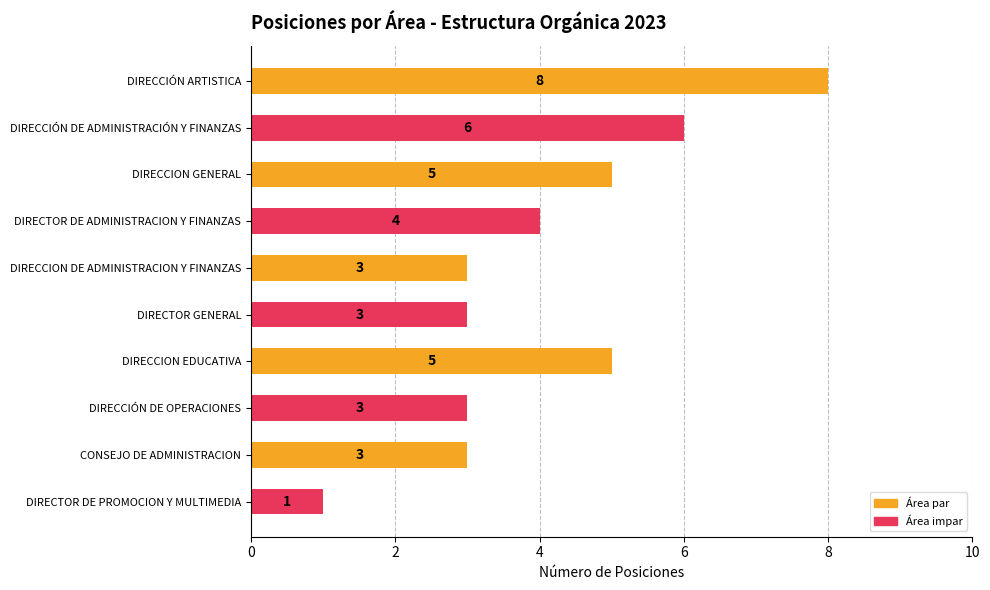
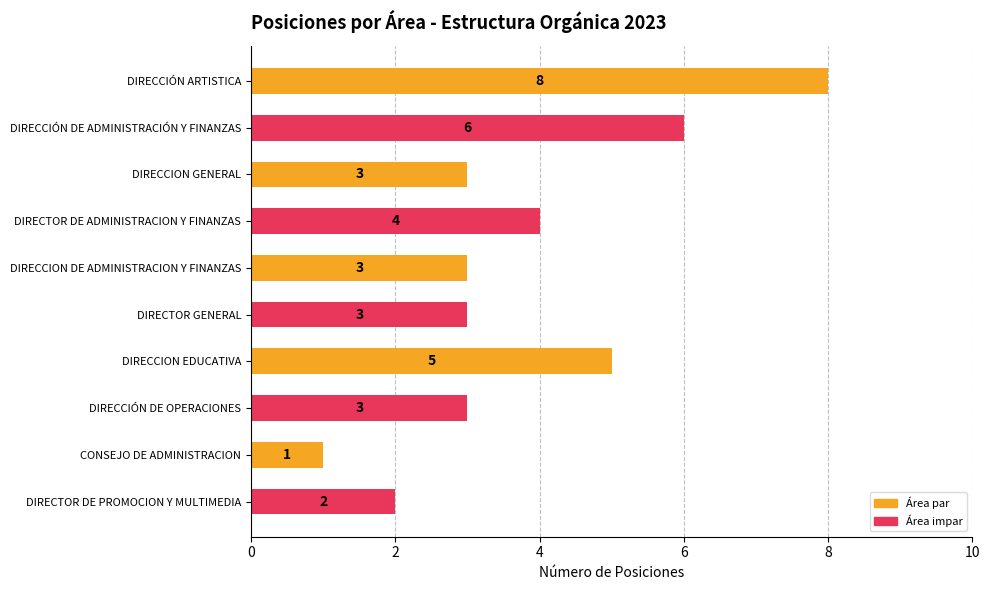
DIRECCION GENERAL: 5 -> 3
CONSEJO DE ADMINISTRACION: 3 -> 1
DIRECTOR DE PROMOCION Y MULTIMEDIA: 1 -> 2
